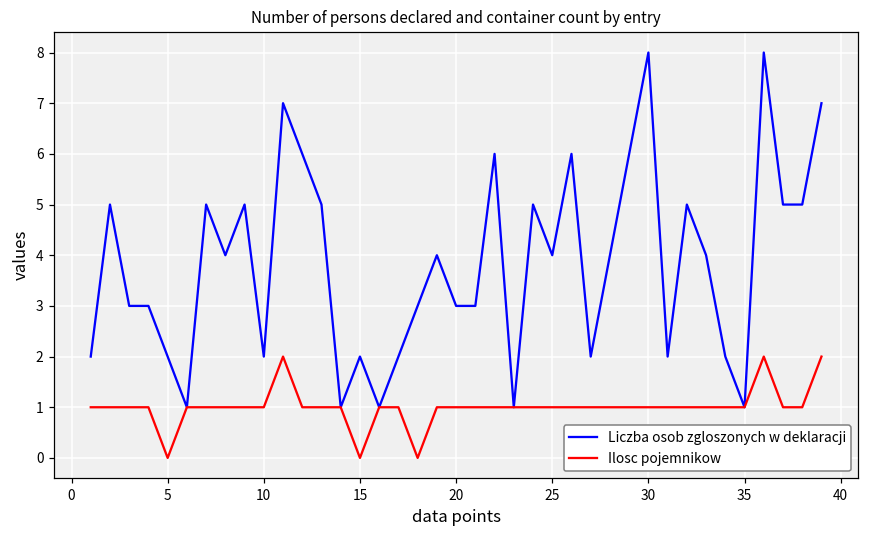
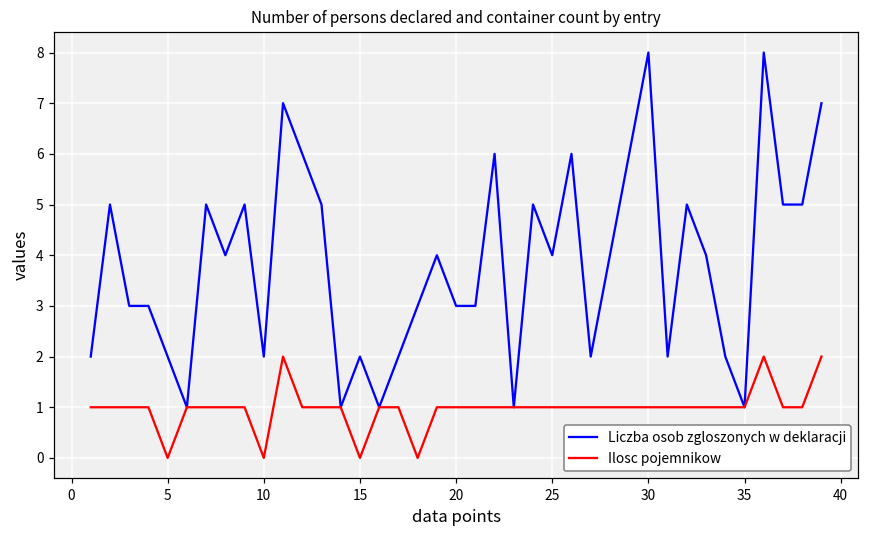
Ilosc pojemnikow, 10: 1 -> 0
